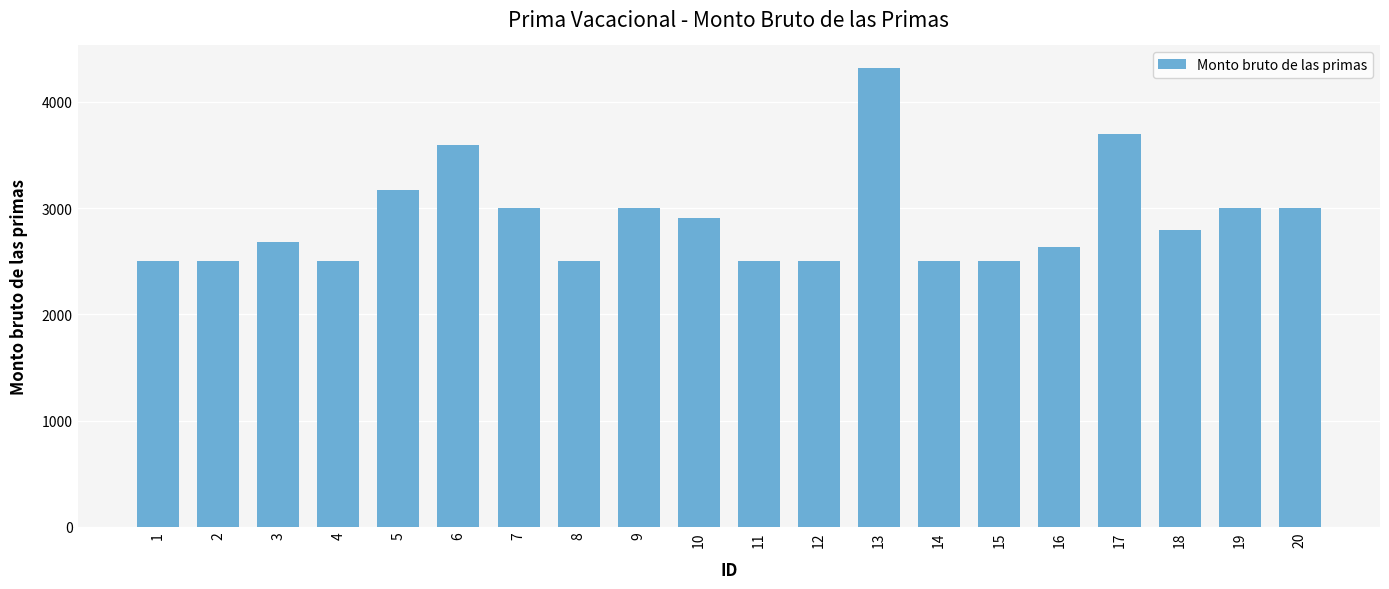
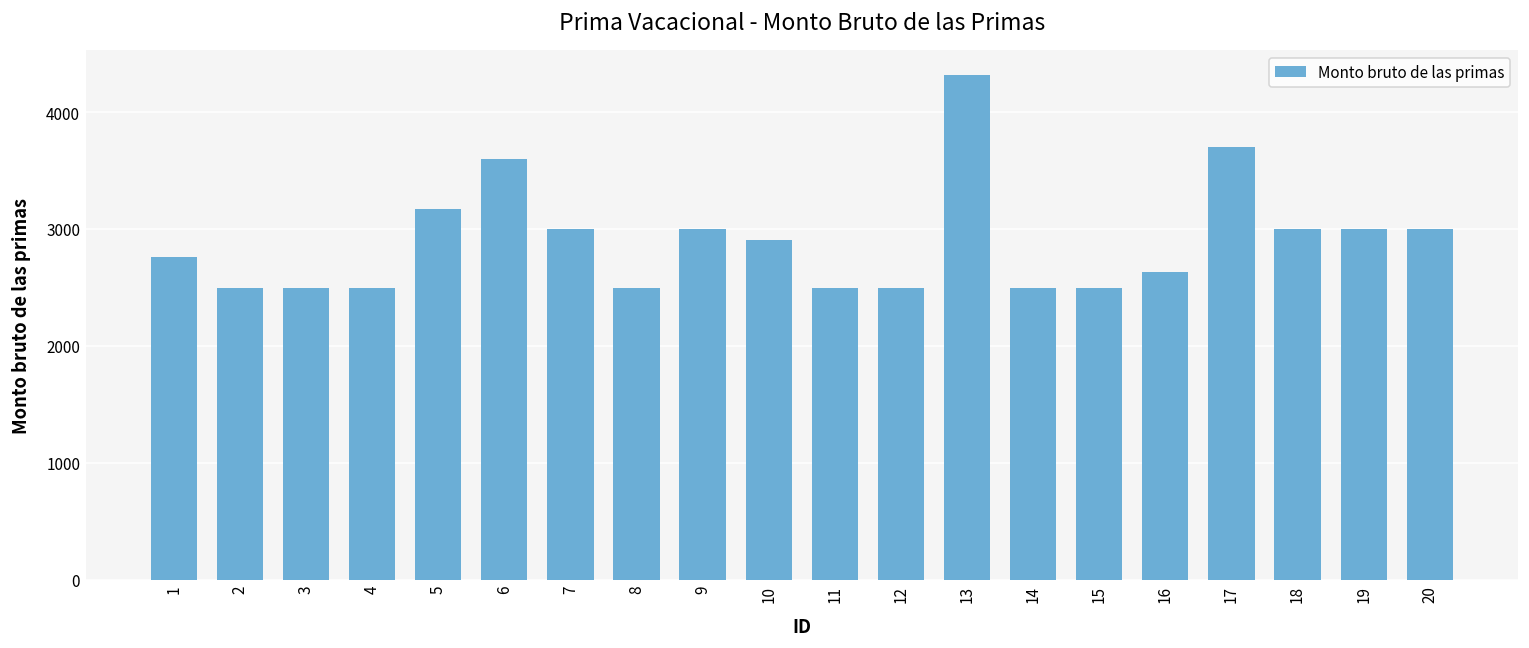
1: 2500 -> 2760
3: 2680 -> 2500
18: 2790 -> 3000
